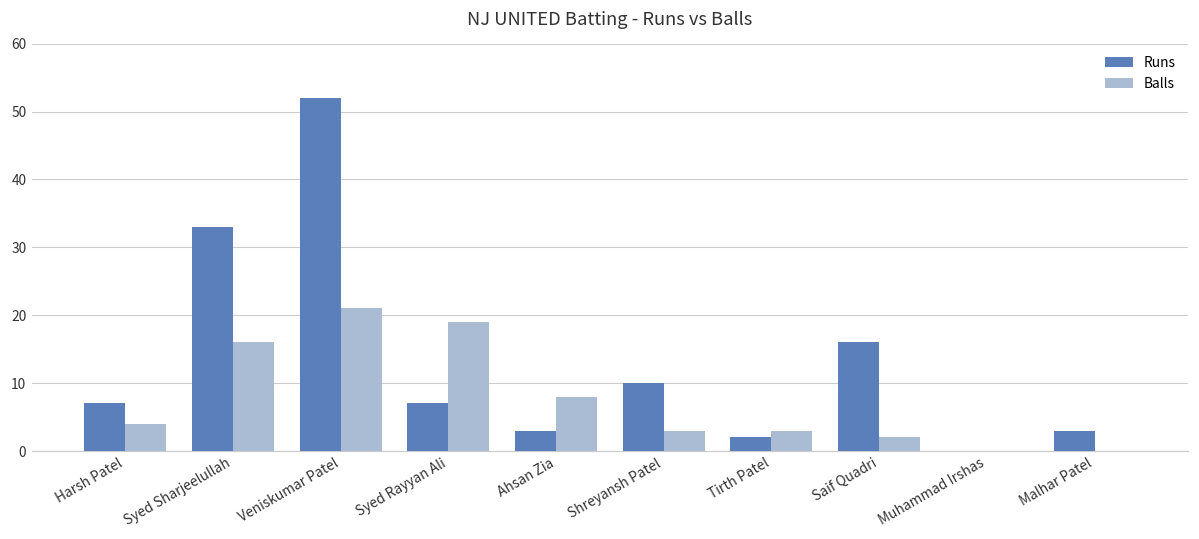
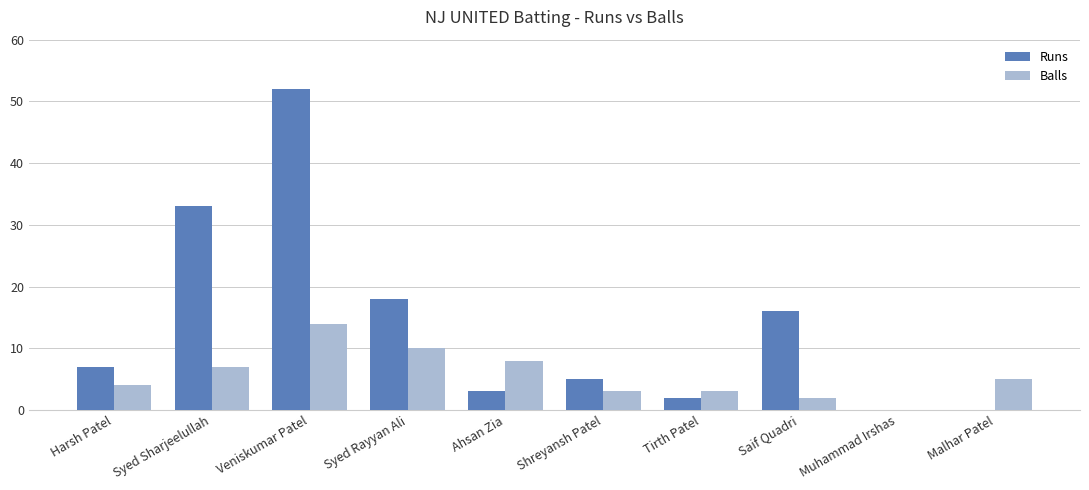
Balls, Syed Sharjeelullah: 16 -> 7
Balls, Veniskumar Patel: 21 -> 14
Runs, Syed Rayyan Ali: 7 -> 18
Balls, Syed Rayyan Ali: 19 -> 10
Runs, Shreyansh Patel: 10 -> 5
Runs, Malhar Patel: 3 -> 0
Balls, Malhar Patel: 0 -> 5
